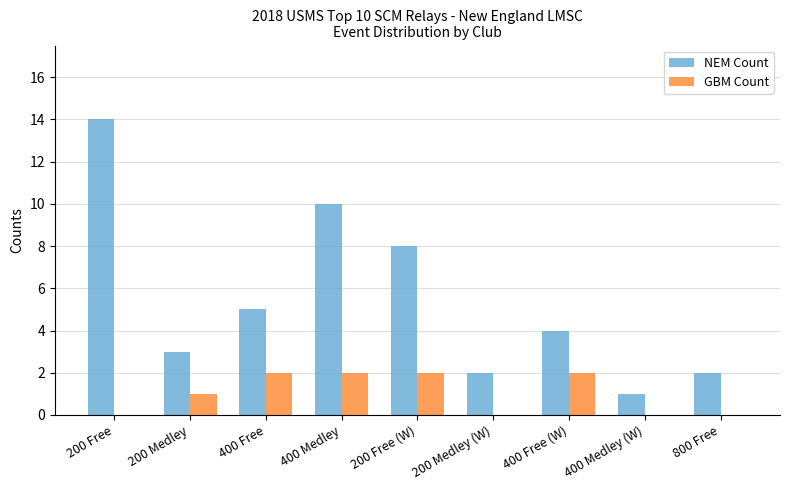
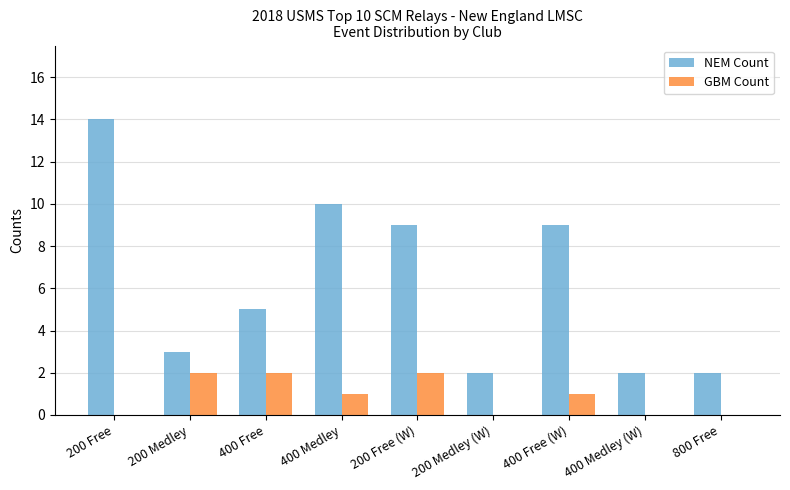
GBM Count, 200 Medley: 1 -> 2
GBM Count, 400 Medley: 2 -> 1
NEM Count, 200 Free (W): 8 -> 9
NEM Count, 400 Free (W): 4 -> 9
GBM Count, 400 Free (W): 2 -> 1
NEM Count, 400 Medley (W): 1 -> 2
